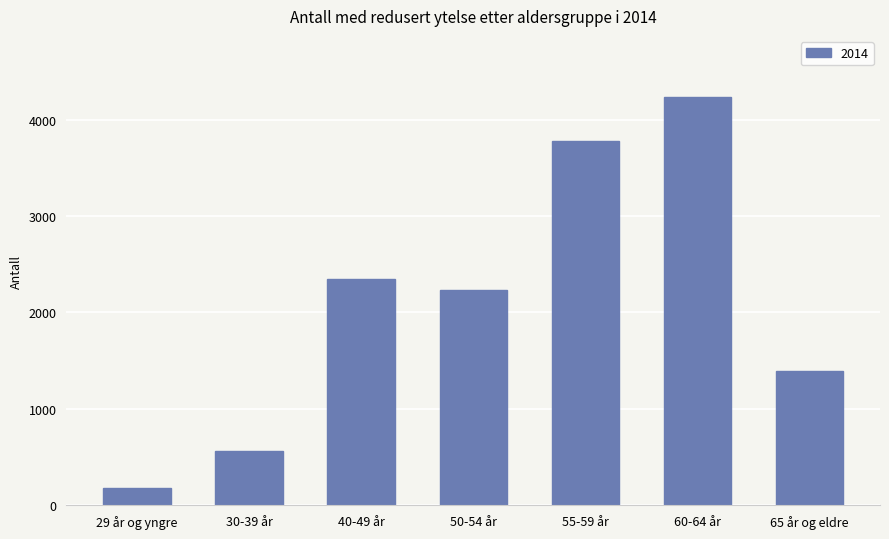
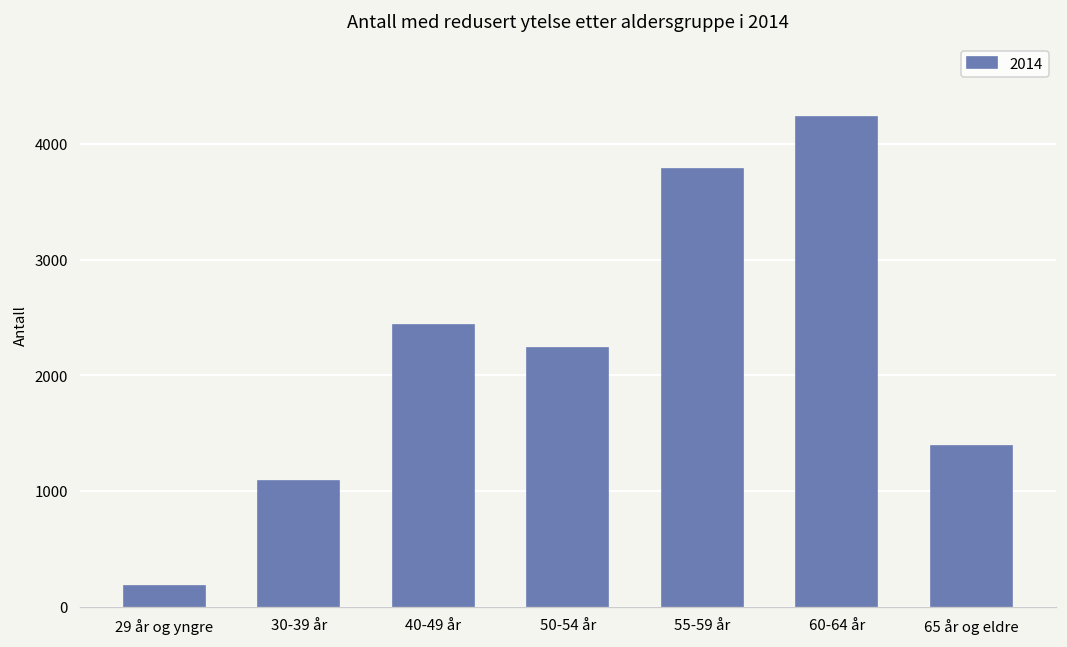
30-39 år: 600 -> 1100
40-49 år: 2300 -> 2400
